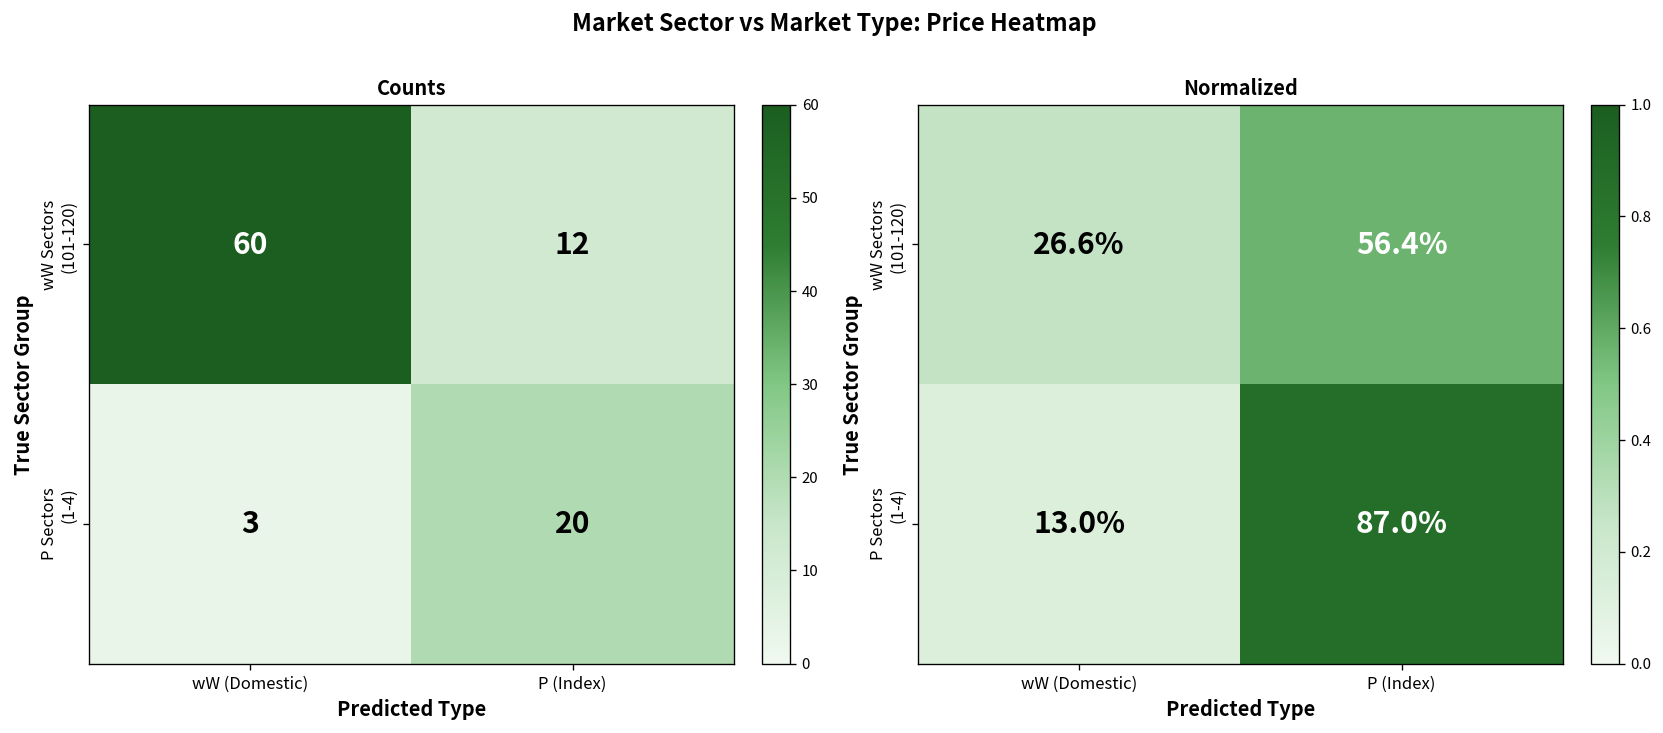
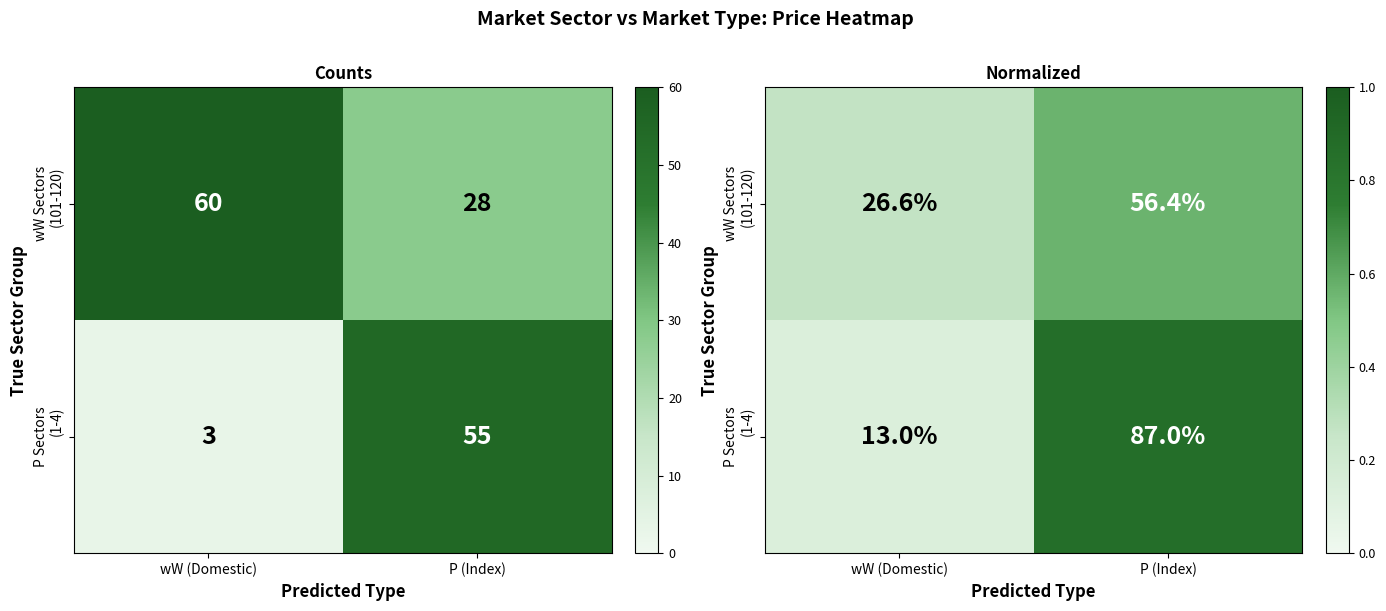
Counts, wW Sectors (101-120), P (Index): 12 -> 28
Counts, P Sectors (1-4), P (Index): 20 -> 55
